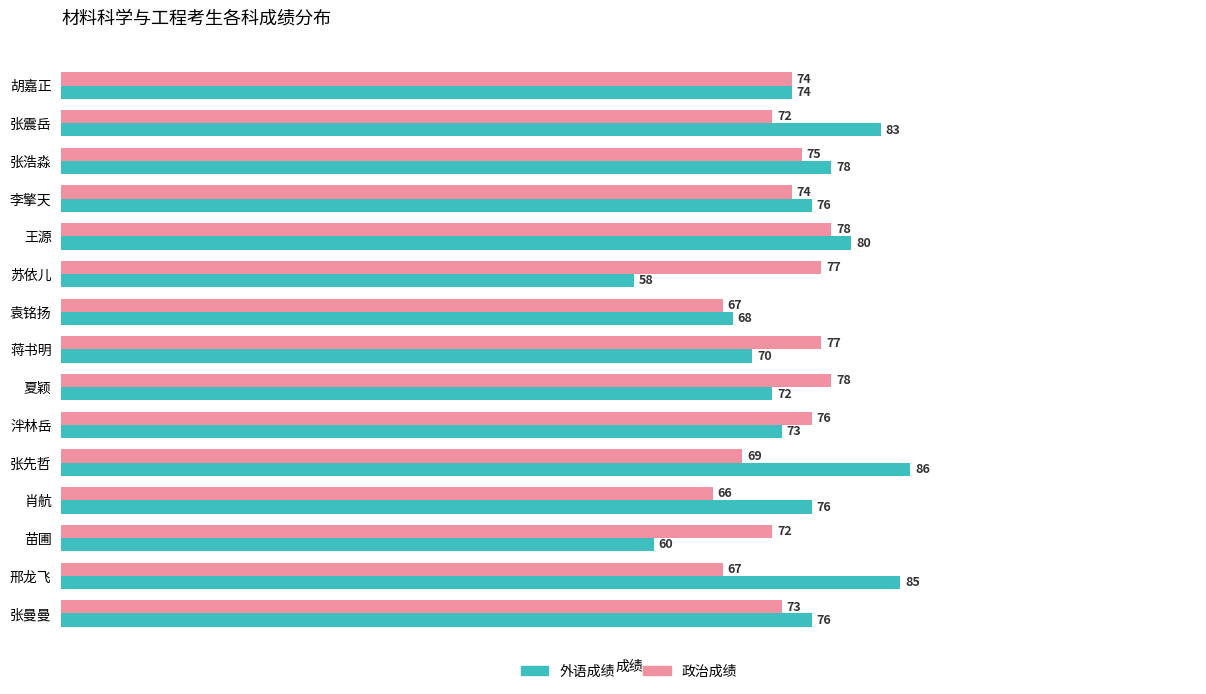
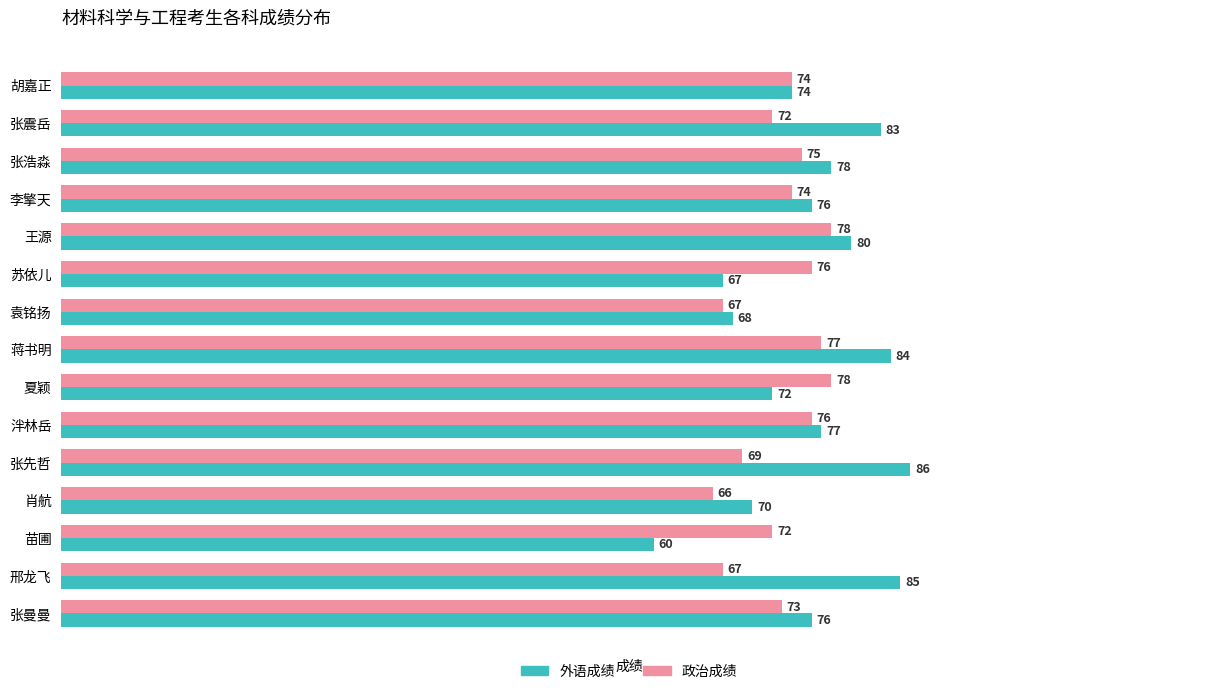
政治成绩, 苏依儿: 77 -> 76
外语成绩, 苏依儿: 58 -> 67
外语成绩, 蒋书明: 70 -> 84
外语成绩, 泮林岳: 73 -> 77
外语成绩, 肖航: 76 -> 70
